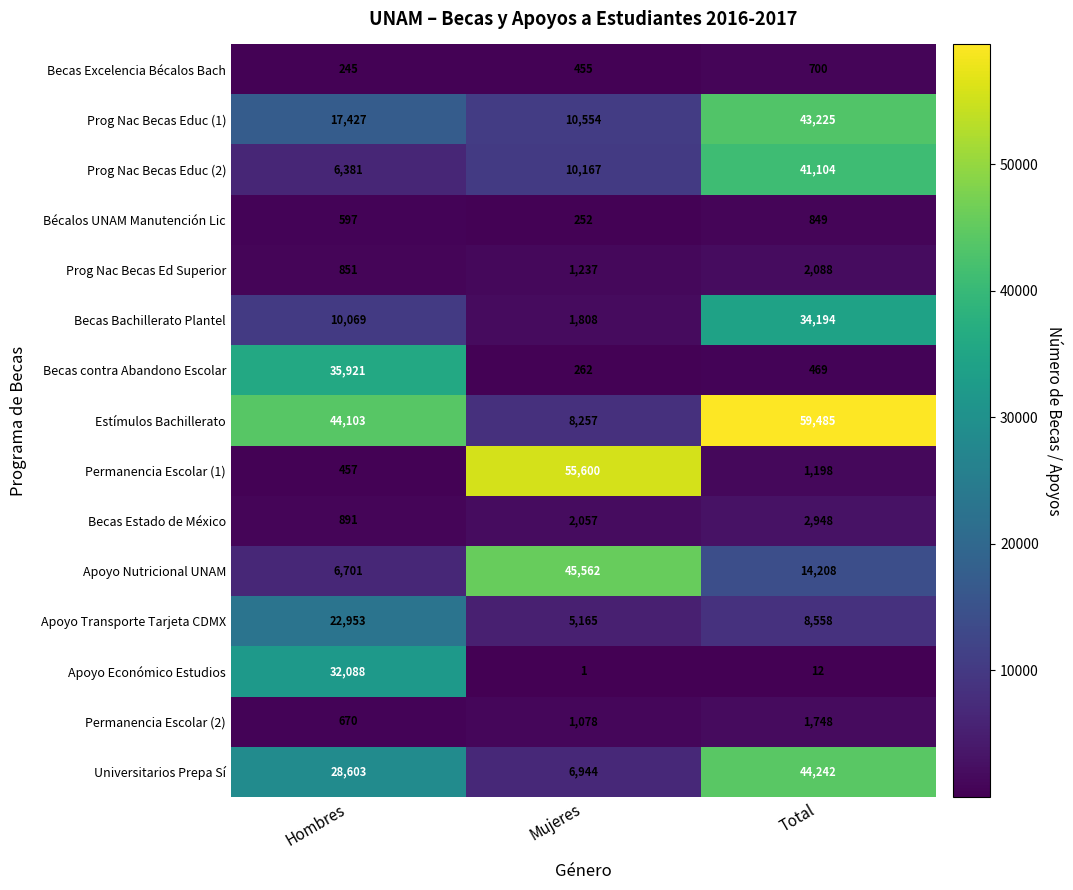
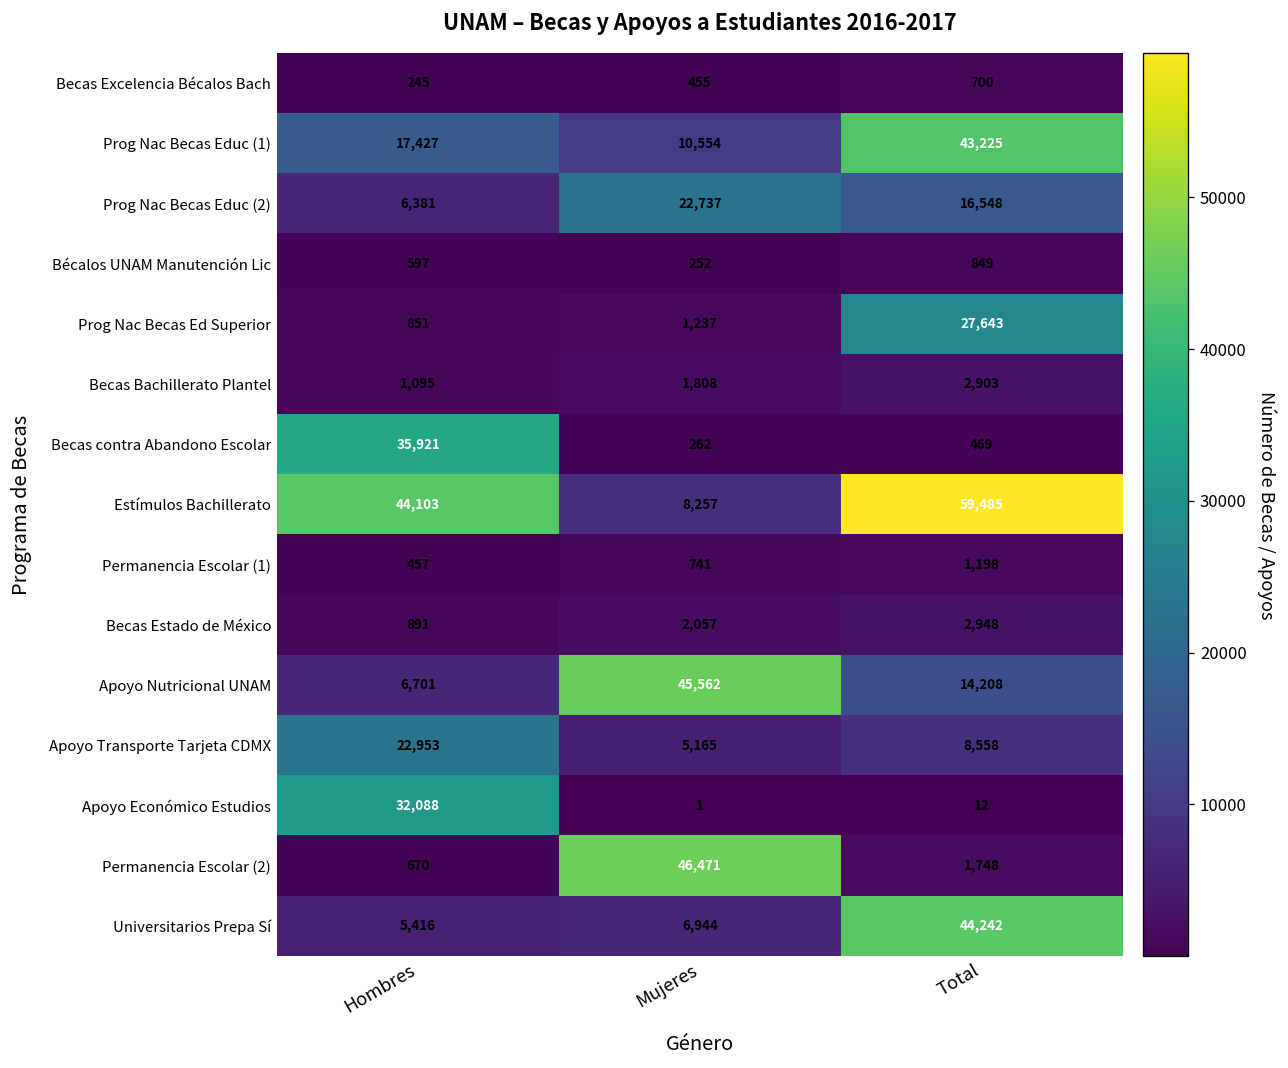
Prog Nac Becas Educ (2), Mujeres: 10,167 -> 22,737
Prog Nac Becas Educ (2), Total: 41,104 -> 16,548
Prog Nac Becas Ed Superior, Total: 2,088 -> 27,643
Becas Bachillerato Plantel, Hombres: 10,069 -> 1,095
Becas Bachillerato Plantel, Total: 34,194 -> 2,903
Permanencia Escolar (1), Mujeres: 55,600 -> 741
Permanencia Escolar (2), Mujeres: 1,078 -> 46,471
Universitarios Prepa Sí, Hombres: 28,603 -> 5,416
